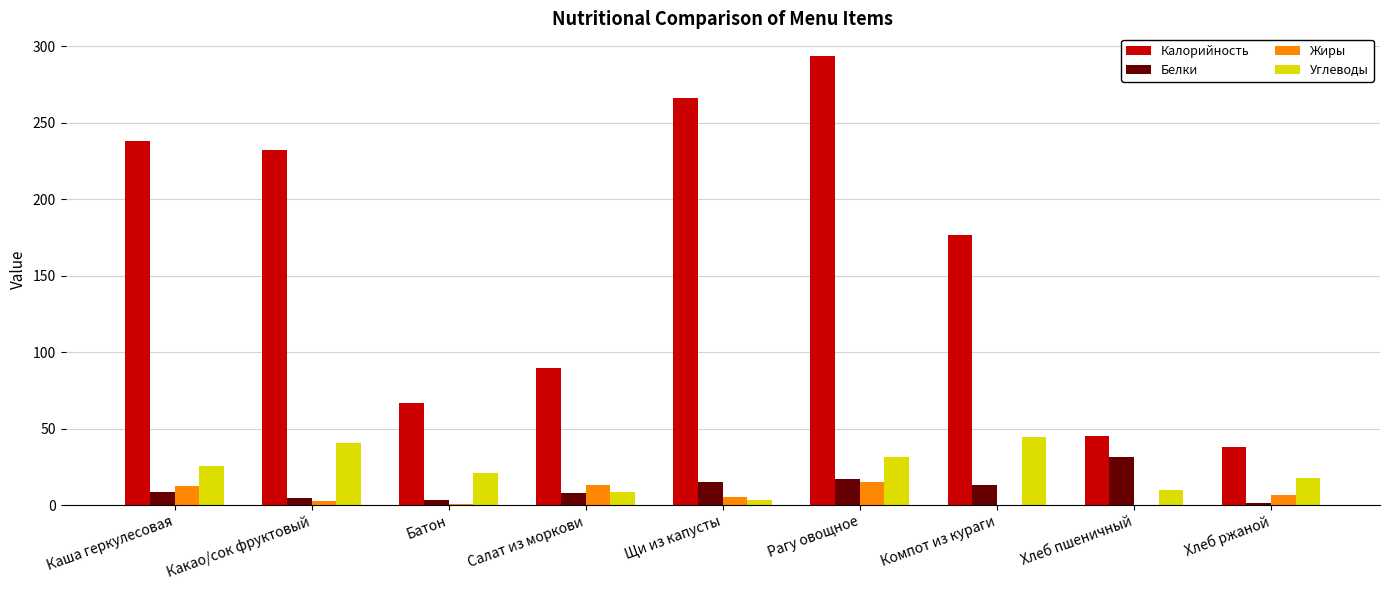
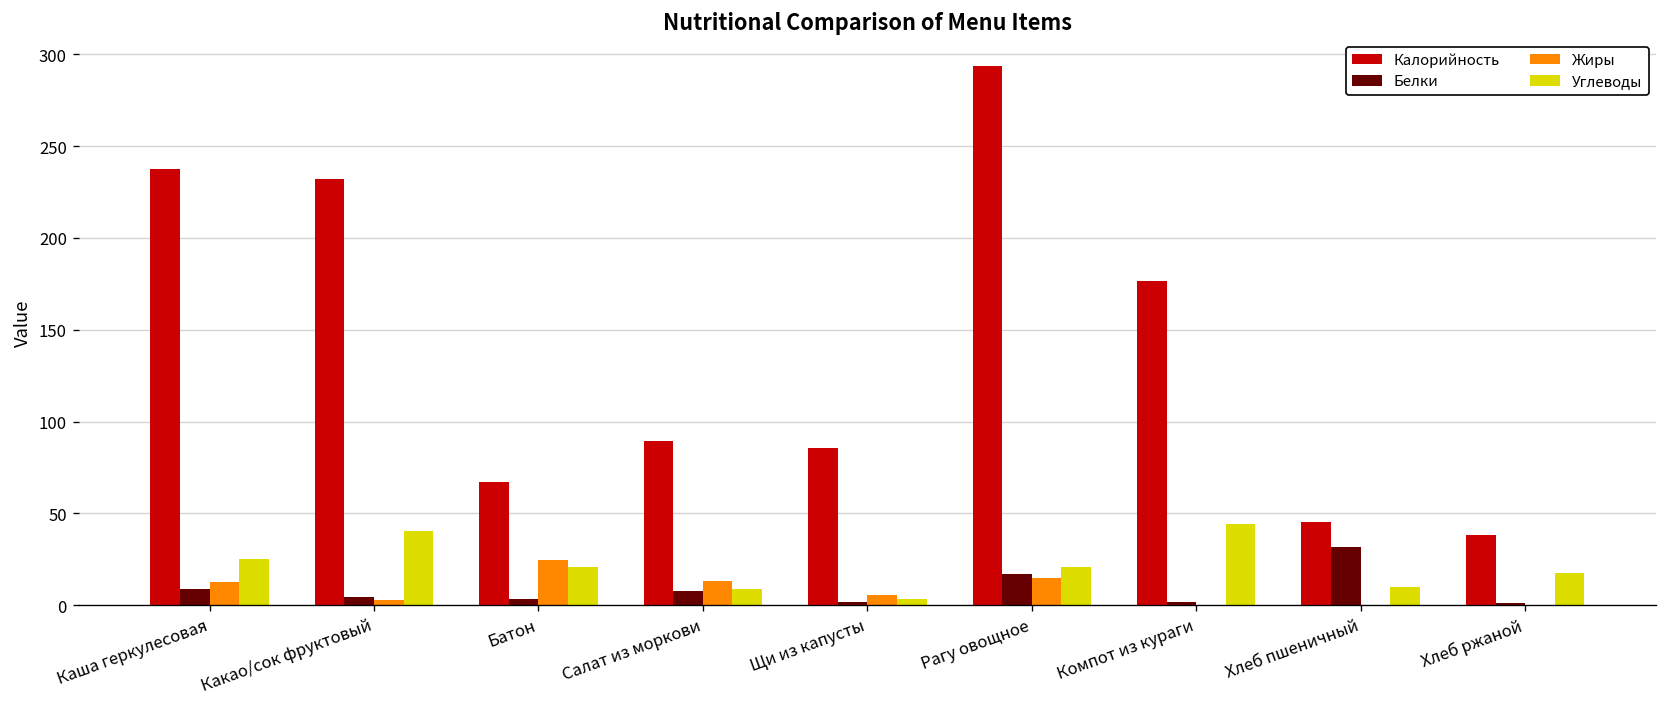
Жиры, Батон: 0 -> 25
Калорийность, Щи из капусты: 266 -> 86
Белки, Щи из капусты: 15 -> 2
Углеводы, Рагу овощное: 31 -> 20
Белки, Компот из кураги: 13 -> 2
Жиры, Хлеб ржаной: 7 -> 0
